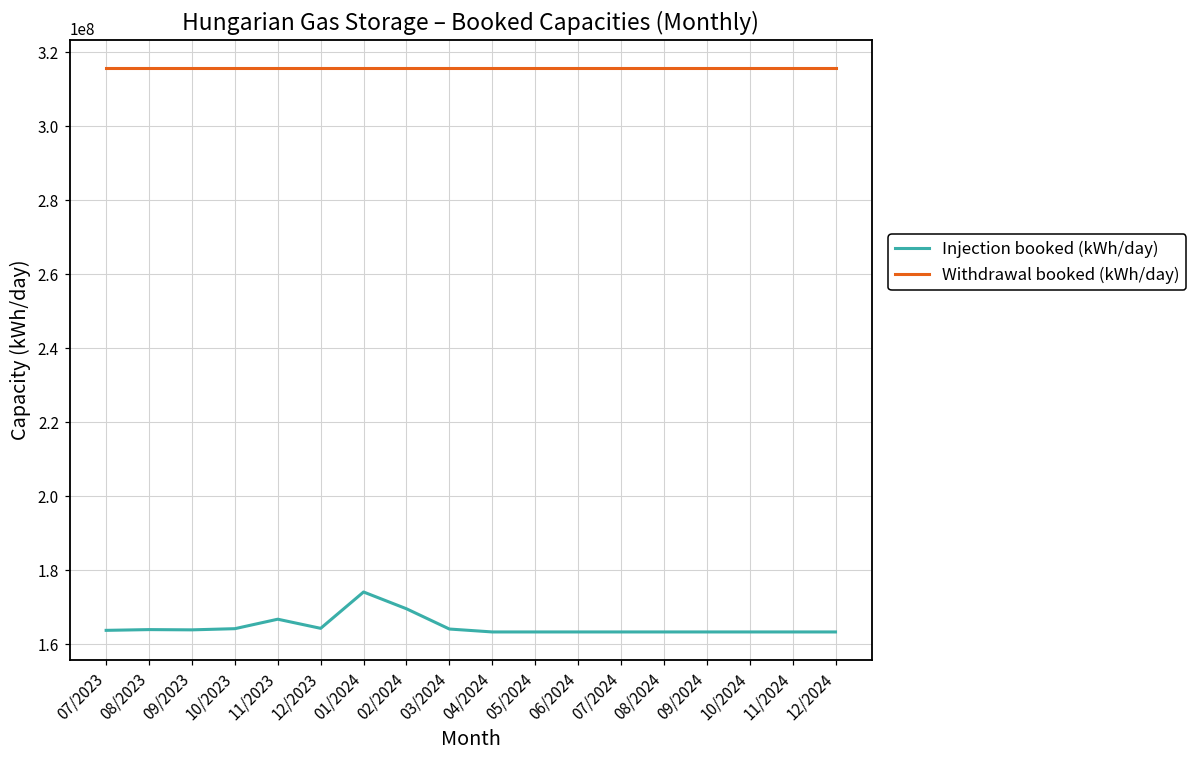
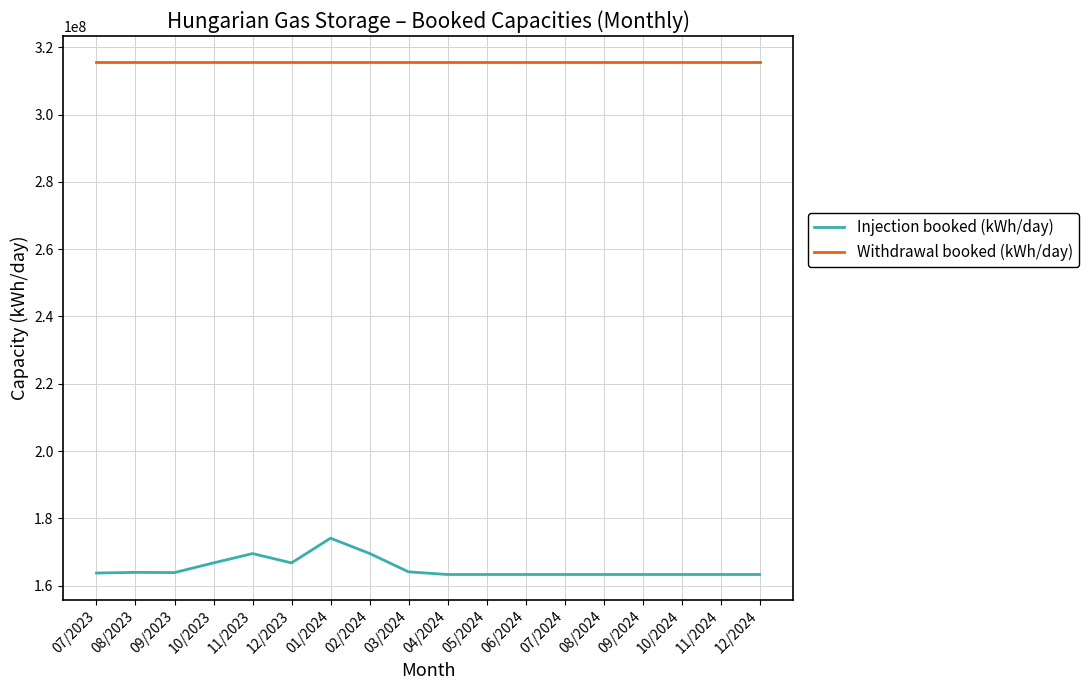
Injection booked (kWh/day), 10/2023: 164000000 -> 167000000
Injection booked (kWh/day), 11/2023: 167000000 -> 170000000
Injection booked (kWh/day), 12/2023: 164000000 -> 167000000
